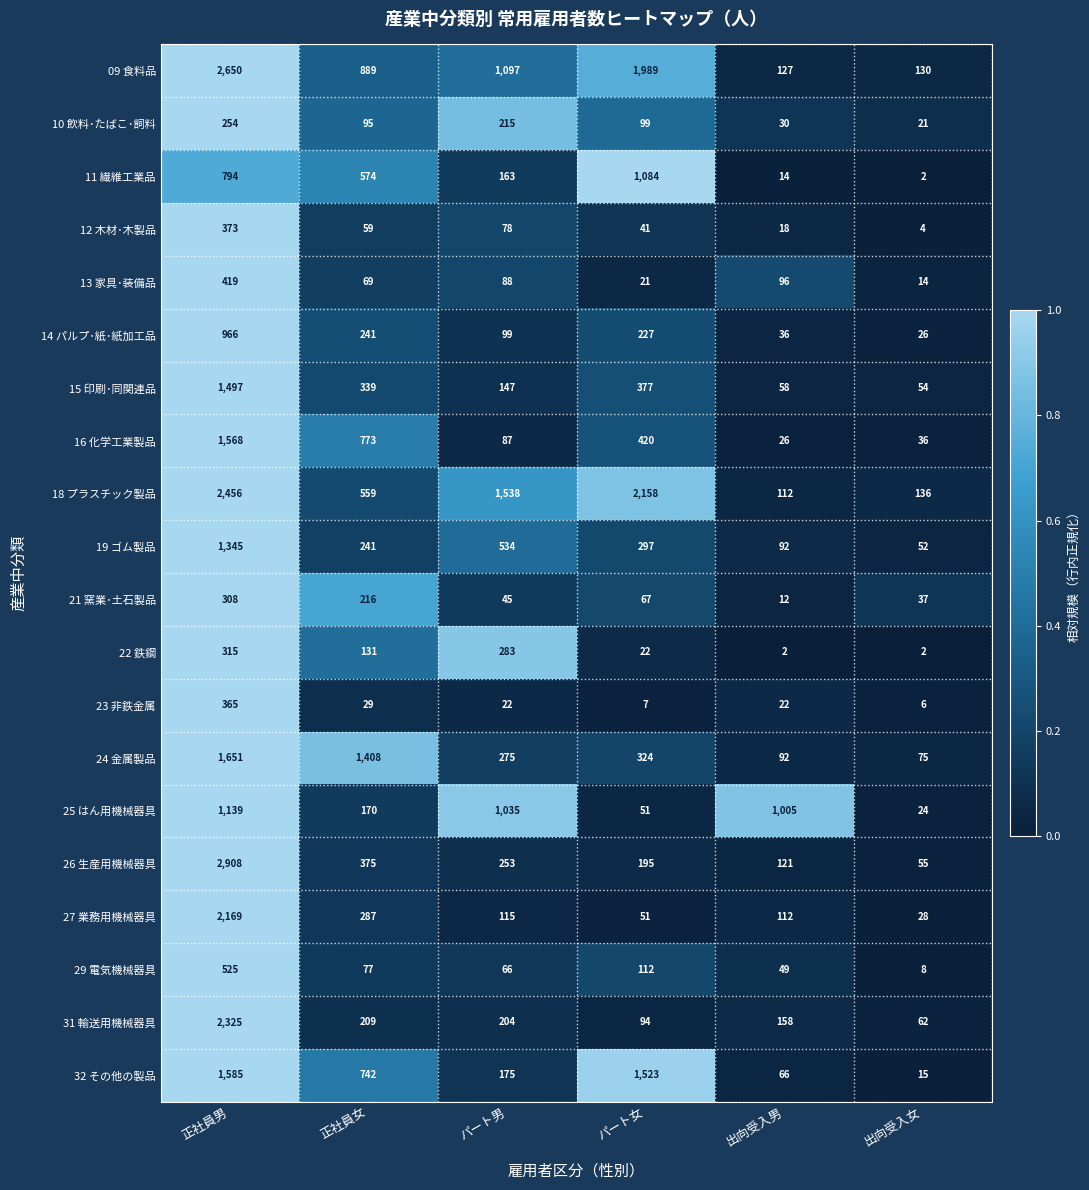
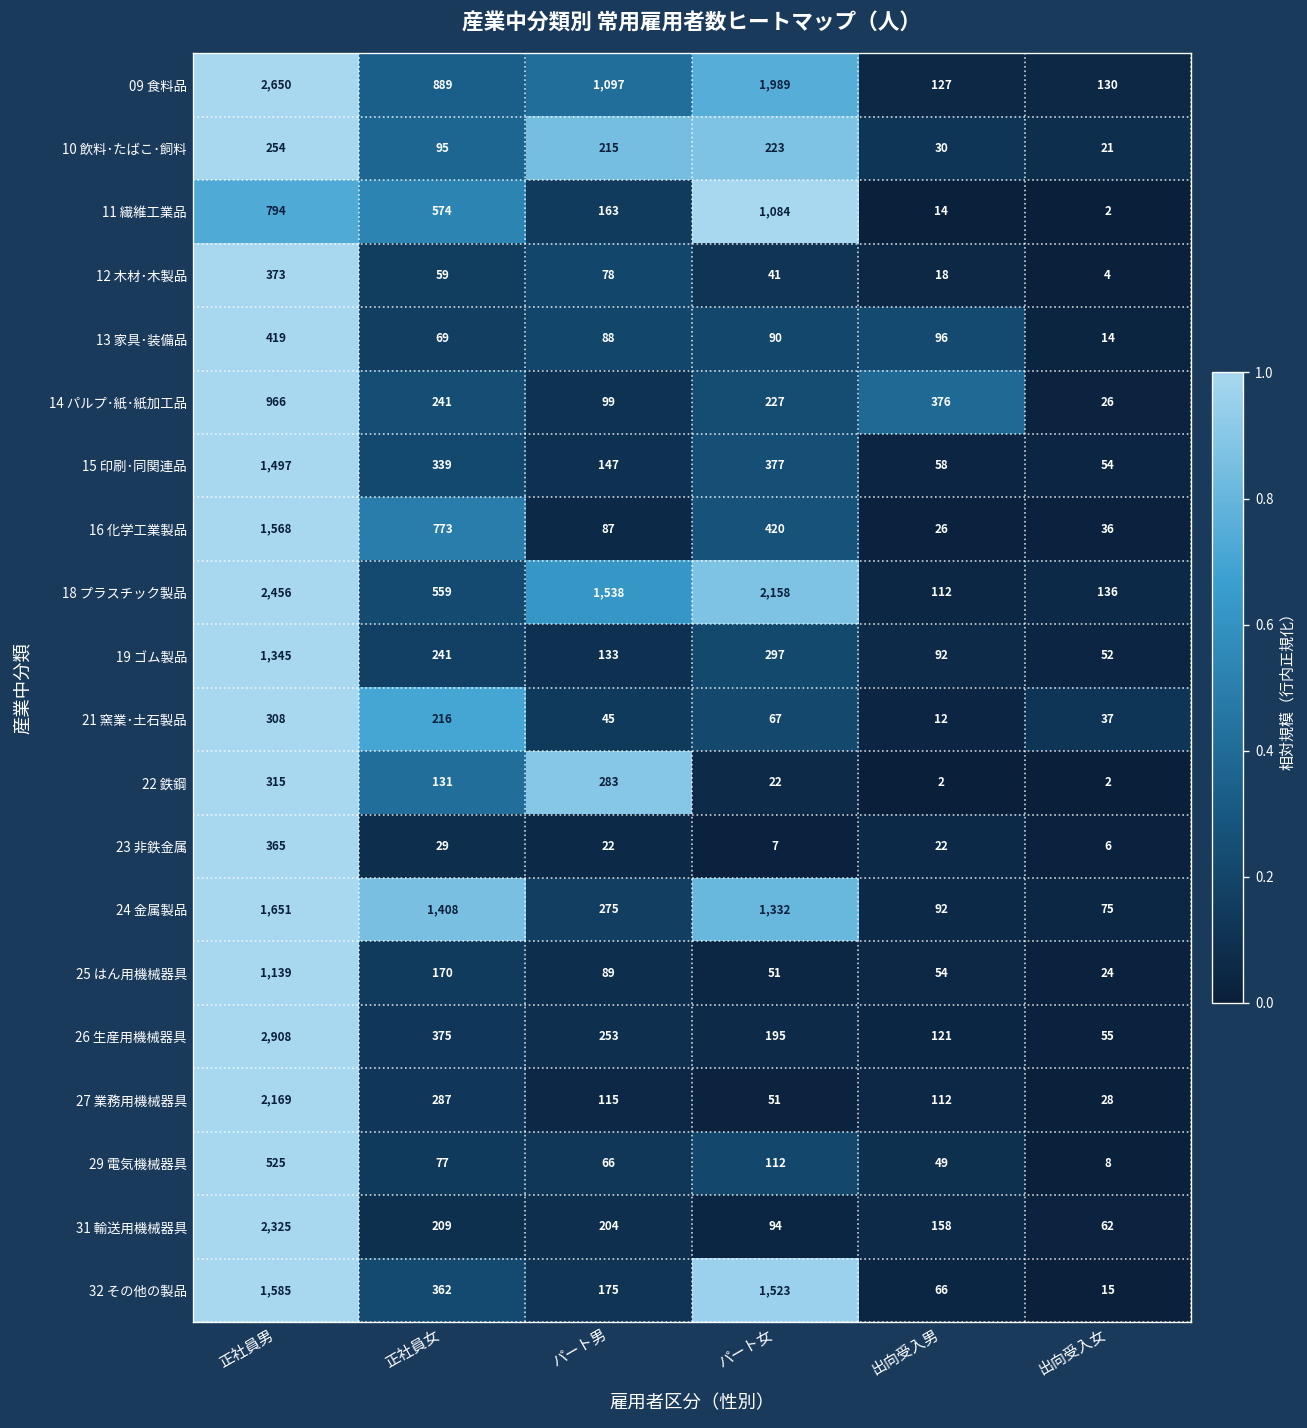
10 飲料･たばこ･飼料, パート女: 99 -> 223
13 家具･装備品, パート女: 21 -> 90
14 パルプ･紙･紙加工品, 出向受入男: 36 -> 376
19 ゴム製品, パート男: 534 -> 133
24 金属製品, パート女: 324 -> 1,332
25 はん用機械器具, パート男: 1,035 -> 89
25 はん用機械器具, 出向受入男: 1,005 -> 54
32 その他の製品, 正社員女: 742 -> 362
